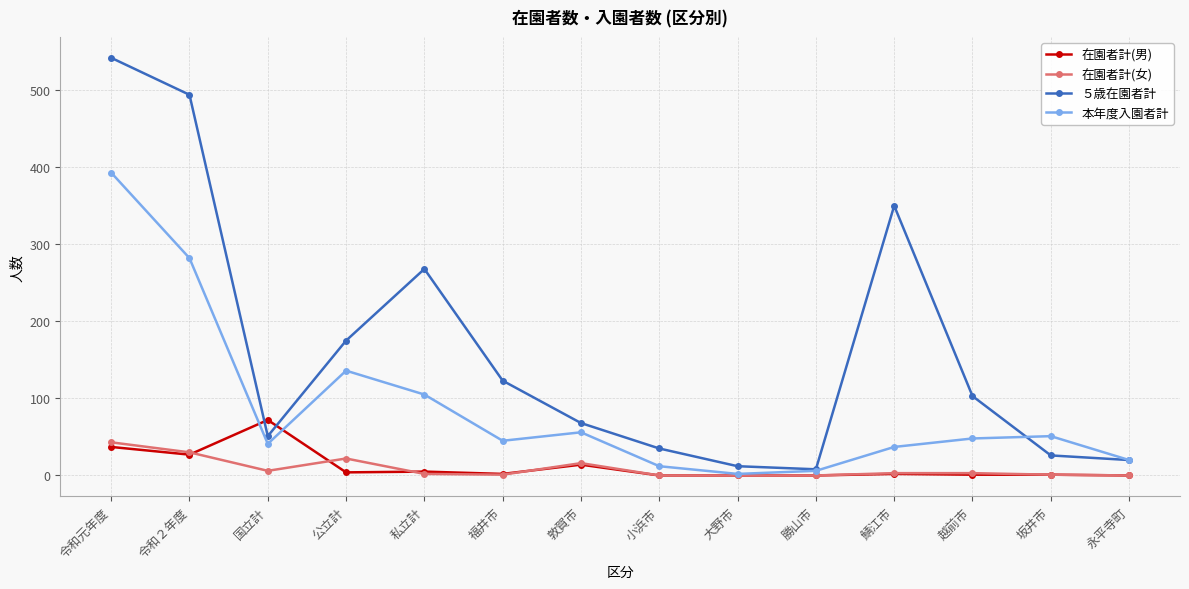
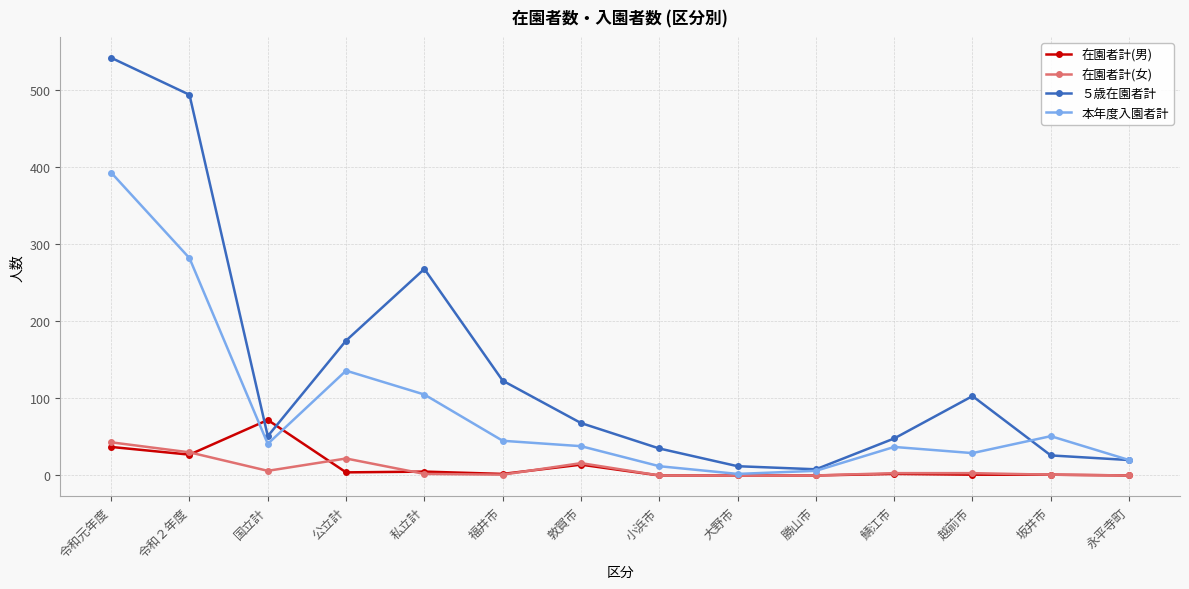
本年度入園者計, 敦賀市: 60 -> 40
５歳在園者計, 鯖江市: 350 -> 50
本年度入園者計, 越前市: 50 -> 30
